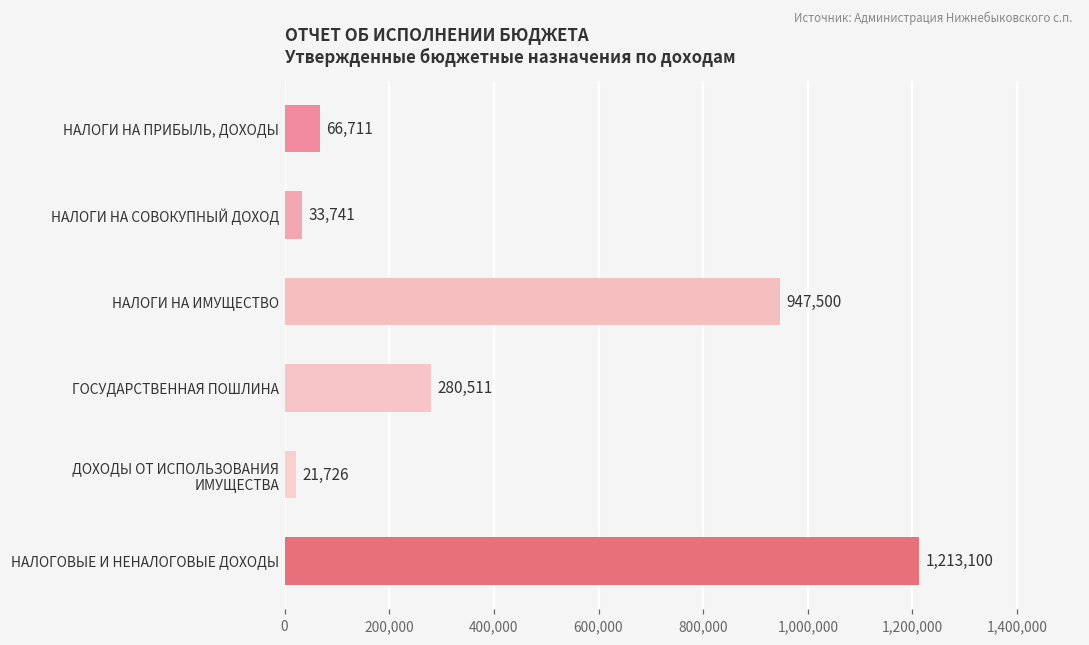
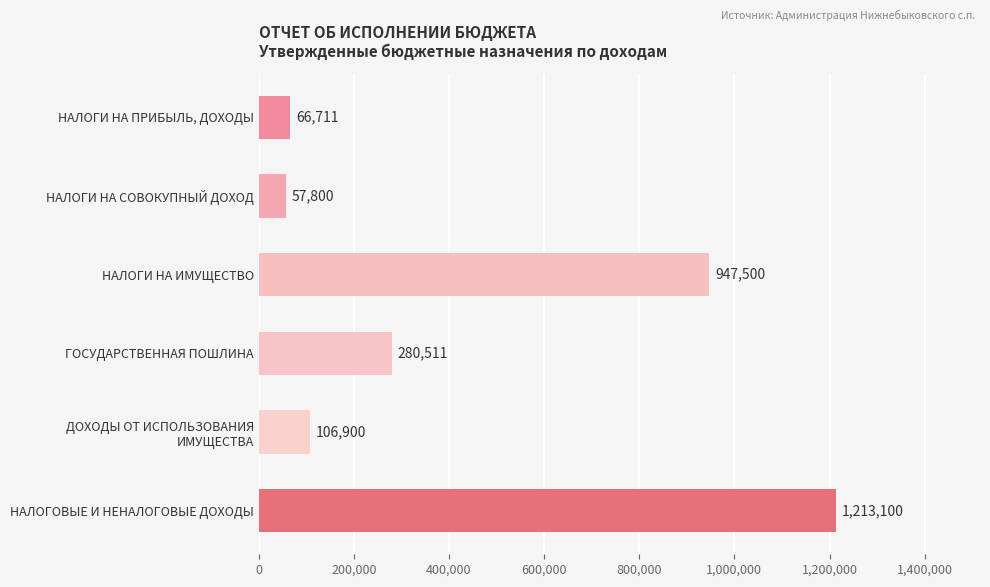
НАЛОГИ НА СОВОКУПНЫЙ ДОХОД: 33,741 -> 57,800
ДОХОДЫ ОТ ИСПОЛЬЗОВАНИЯ ИМУЩЕСТВА: 21,726 -> 106,900
